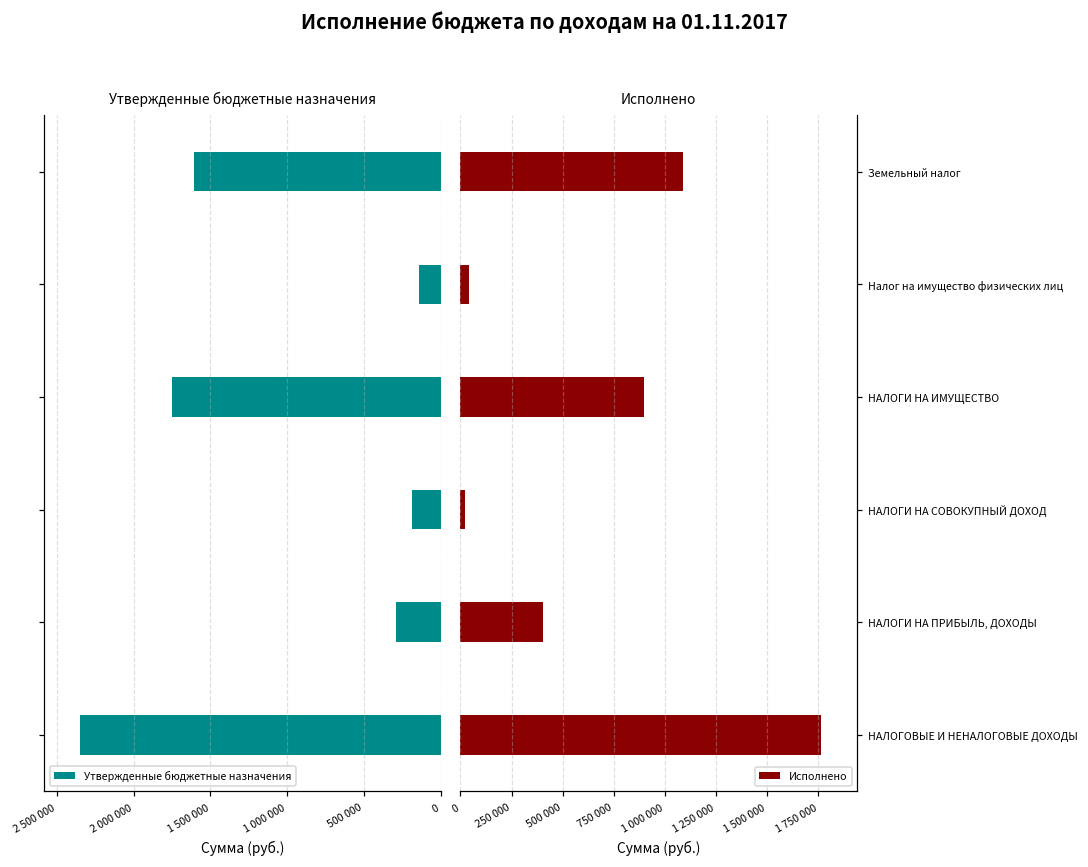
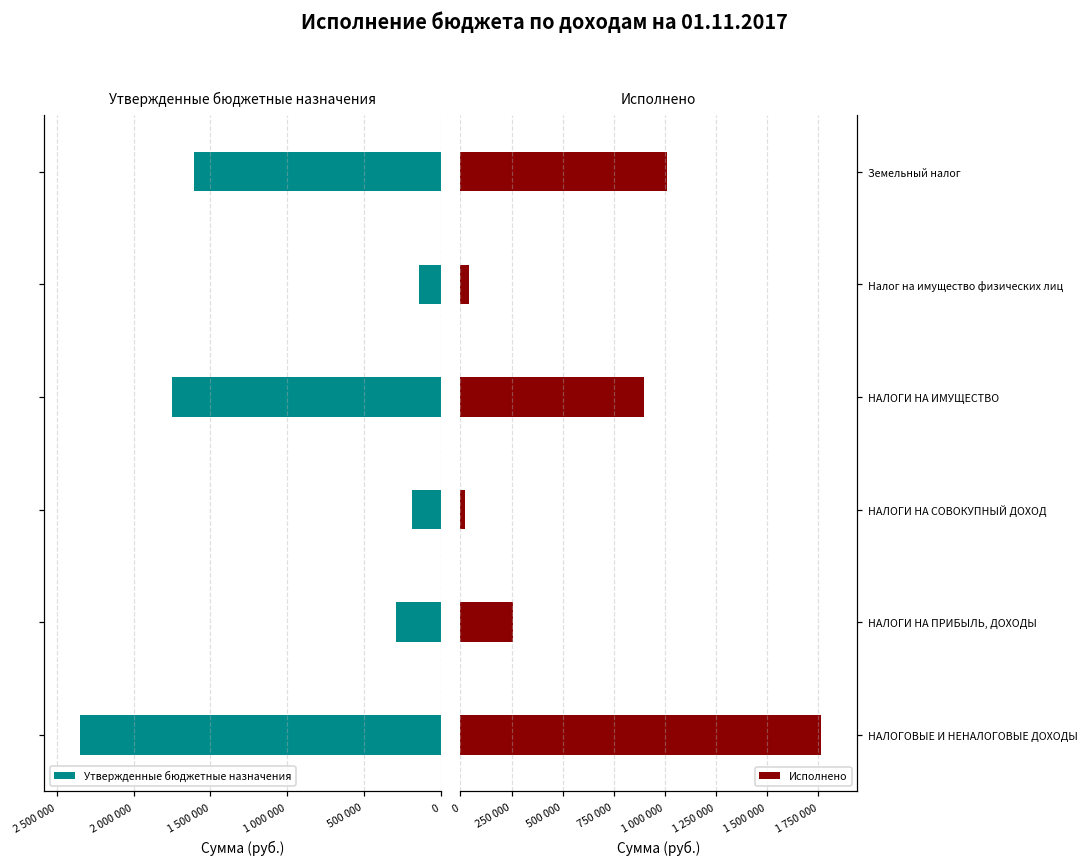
Исполнено, Земельный налог: 1090000 -> 1010000
Исполнено, НАЛОГИ НА ПРИБЫЛЬ, ДОХОДЫ: 400000 -> 260000
